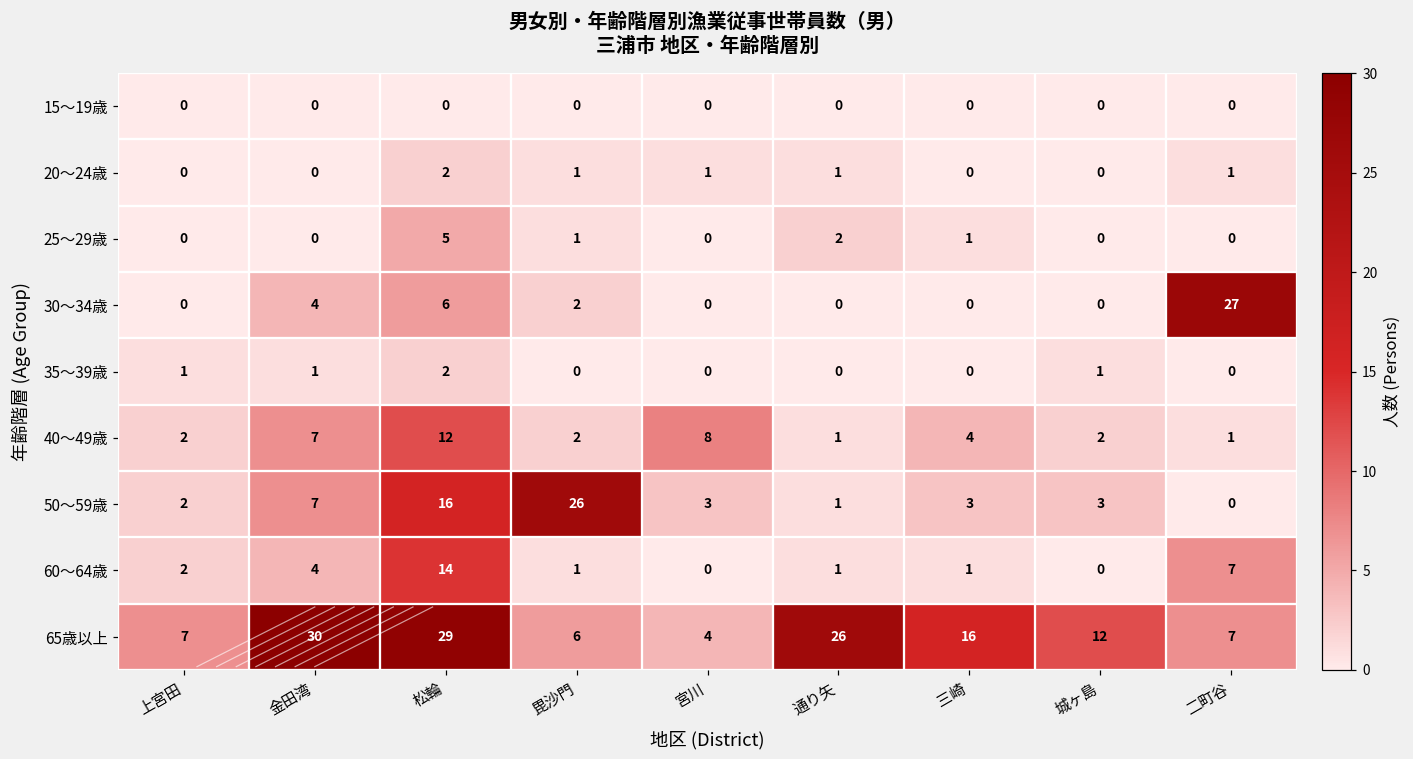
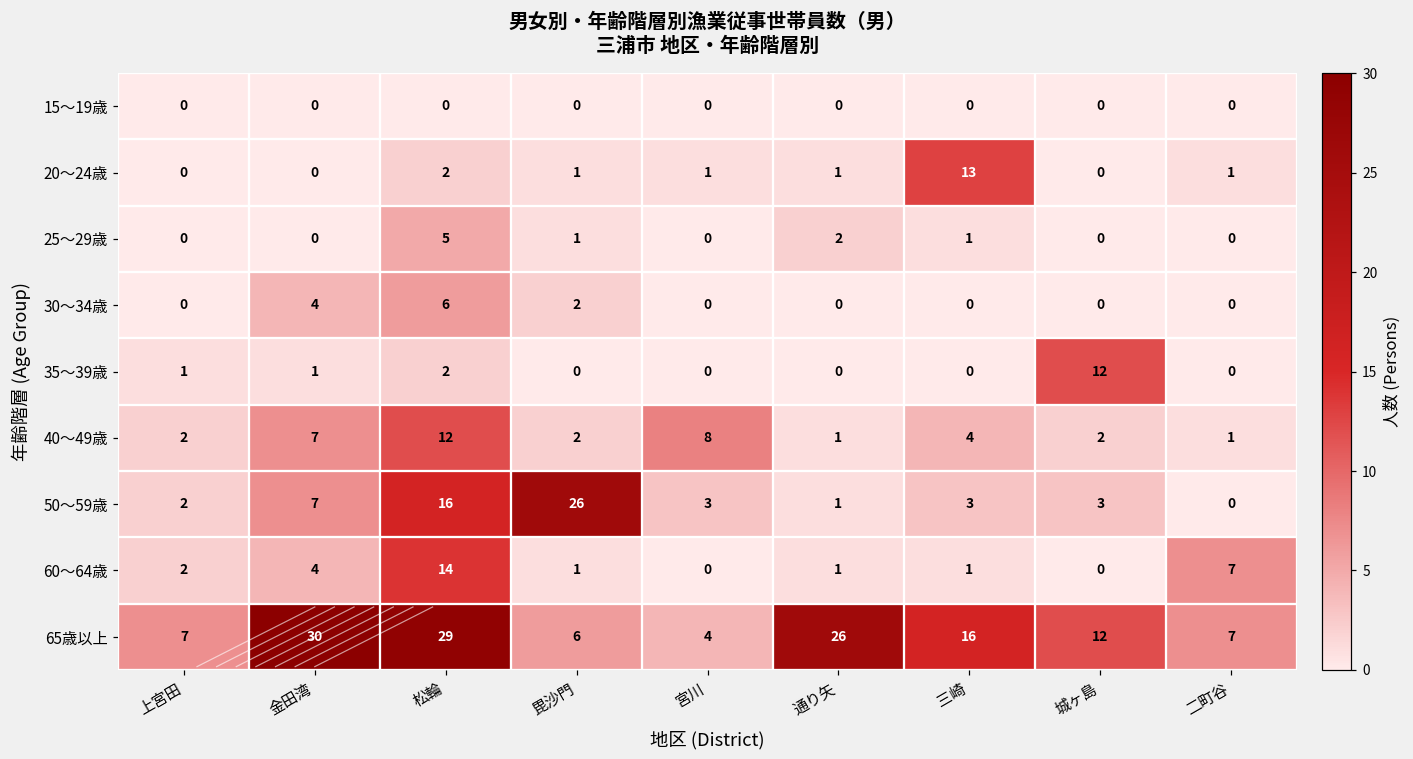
20～24歳, 三崎: 0 -> 13
30～34歳, 二町谷: 27 -> 0
35～39歳, 城ヶ島: 1 -> 12
